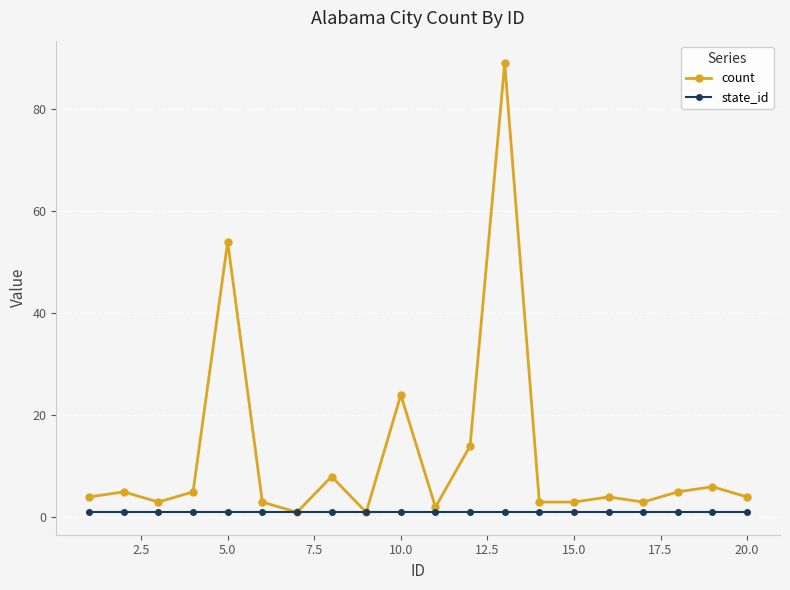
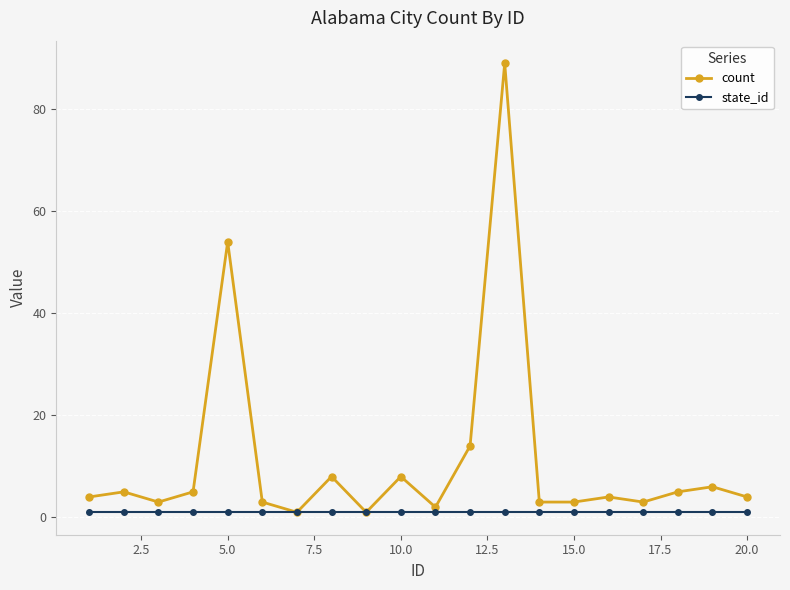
count, 10.0: 24 -> 8
